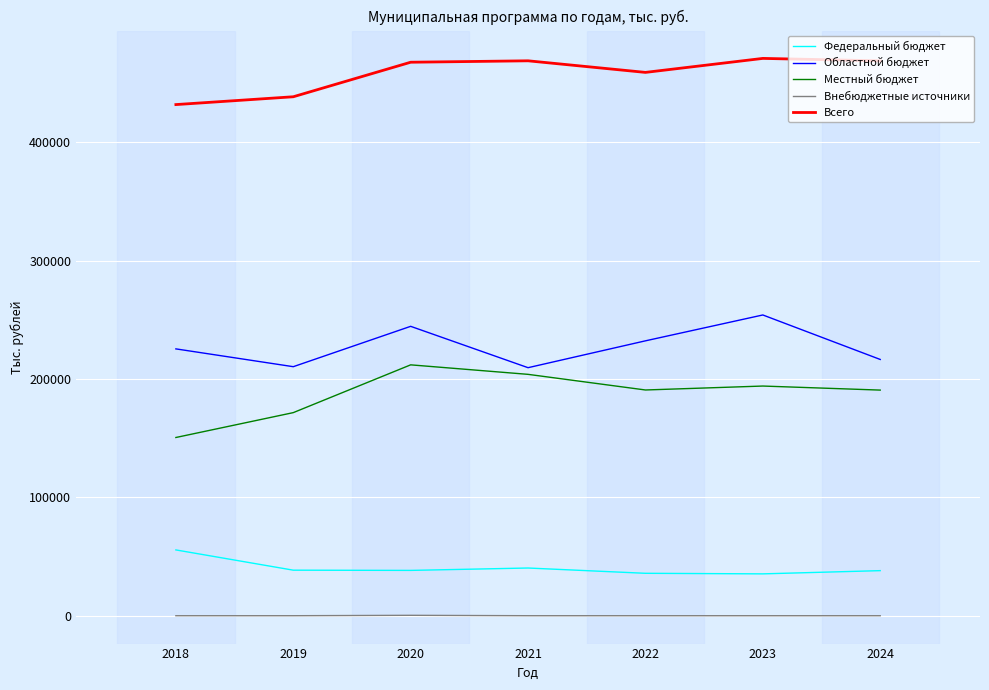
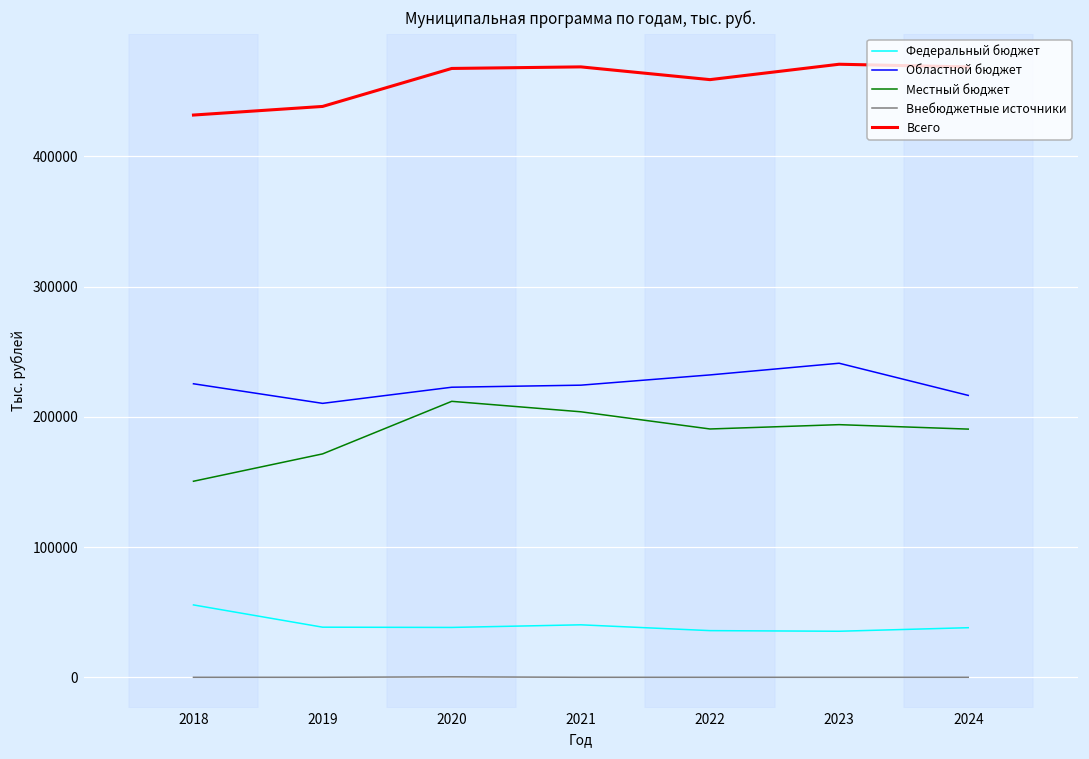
Областной бюджет, 2020: 244000 -> 223000
Областной бюджет, 2021: 210000 -> 224000
Областной бюджет, 2023: 254000 -> 241000
